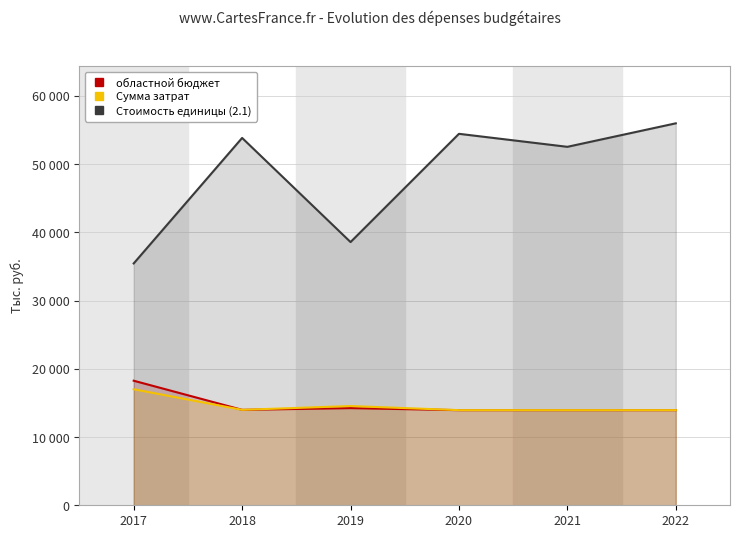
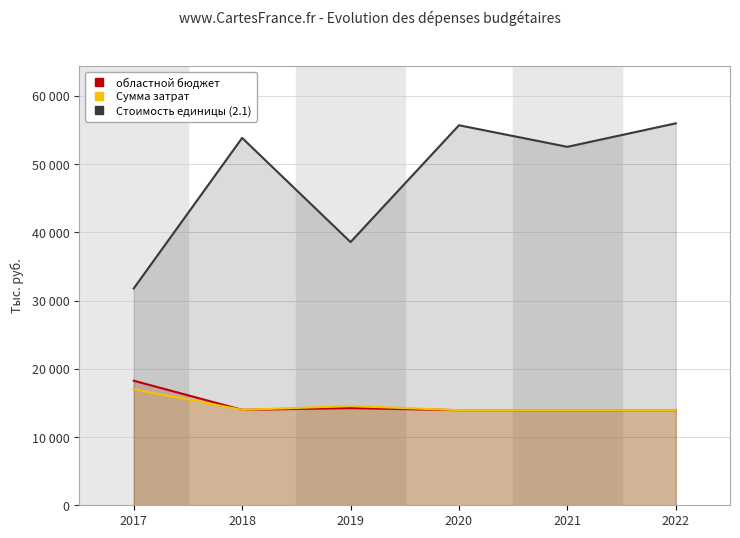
Стоимость единицы (2.1), 2017: 35000 -> 32000
Стоимость единицы (2.1), 2020: 54000 -> 56000
